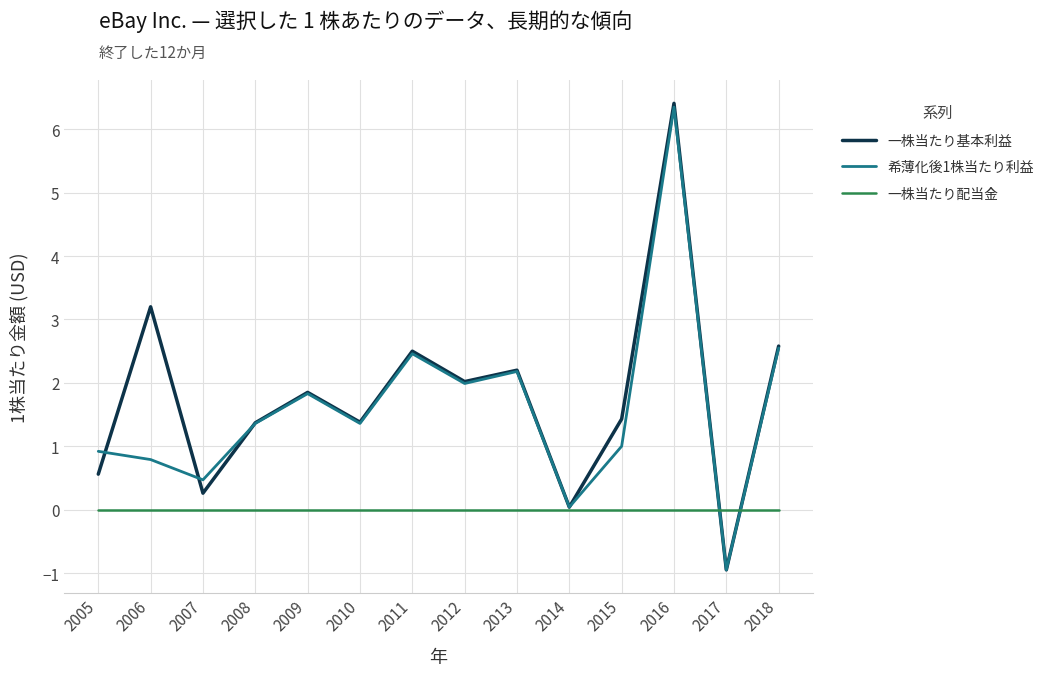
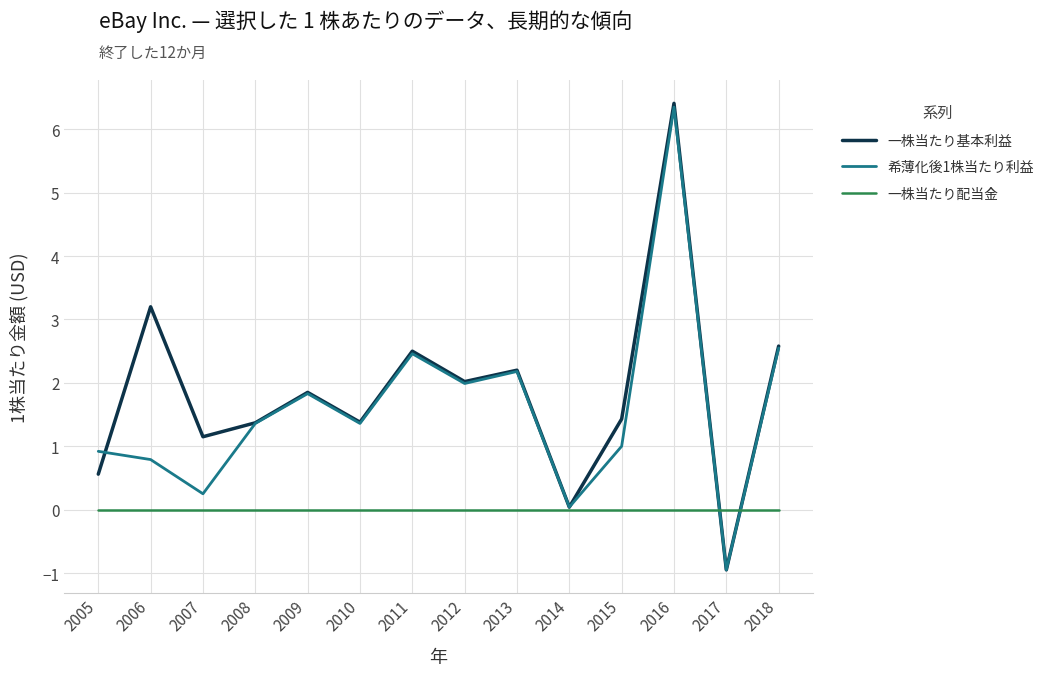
一株当たり基本利益, 2007: 0.3 -> 1.2
希薄化後1株当たり利益, 2007: 0.5 -> 0.3
